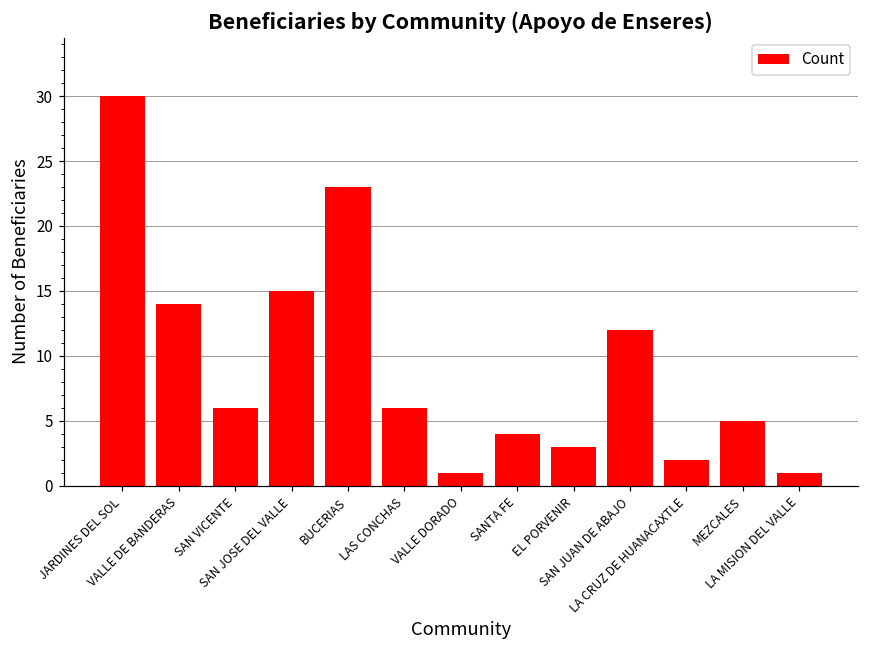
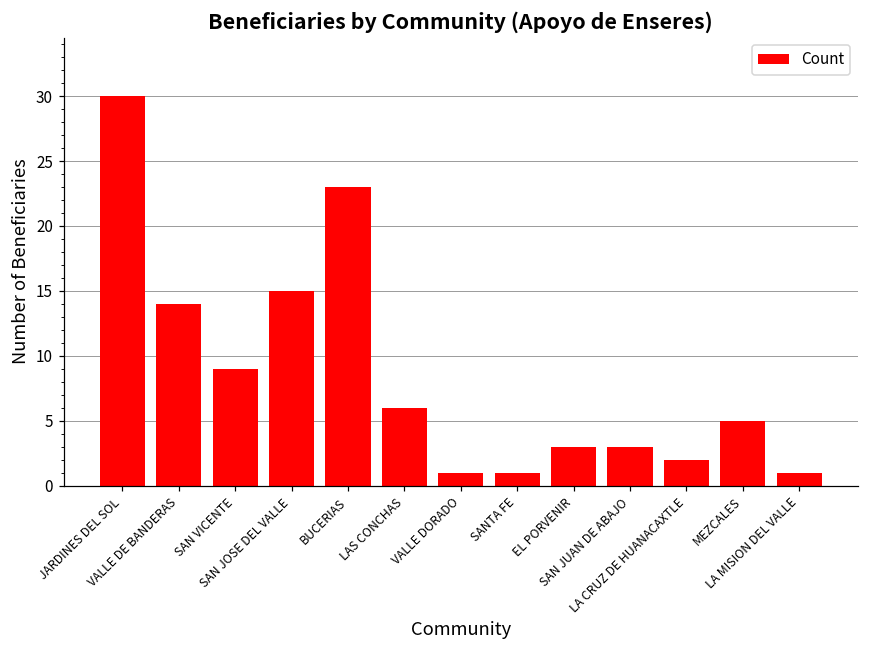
SAN VICENTE: 6 -> 9
SANTA FE: 4 -> 1
SAN JUAN DE ABAJO: 12 -> 3
